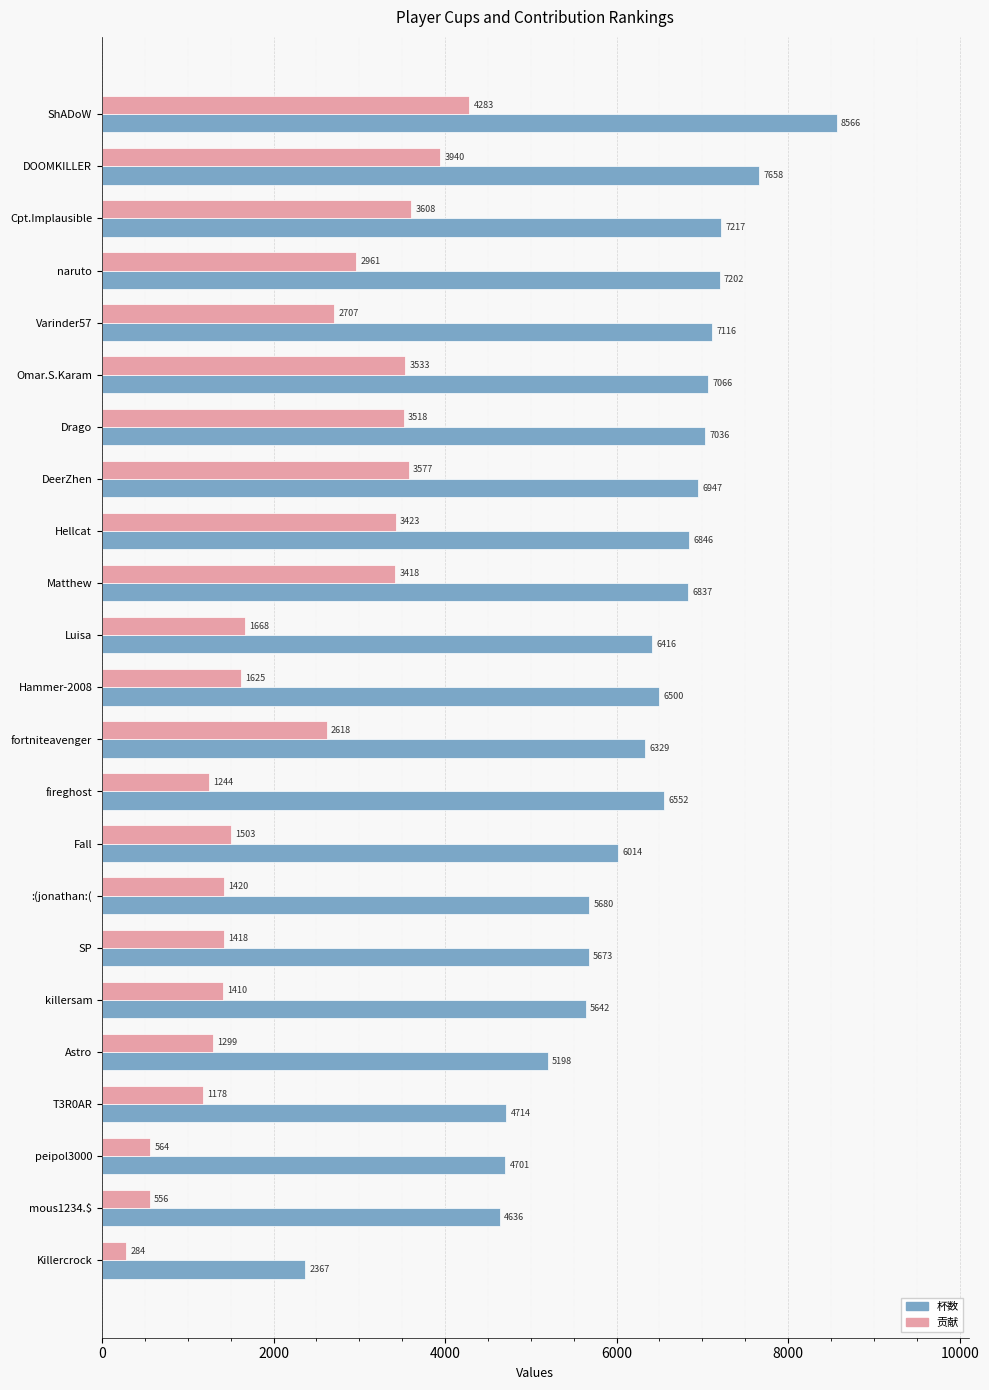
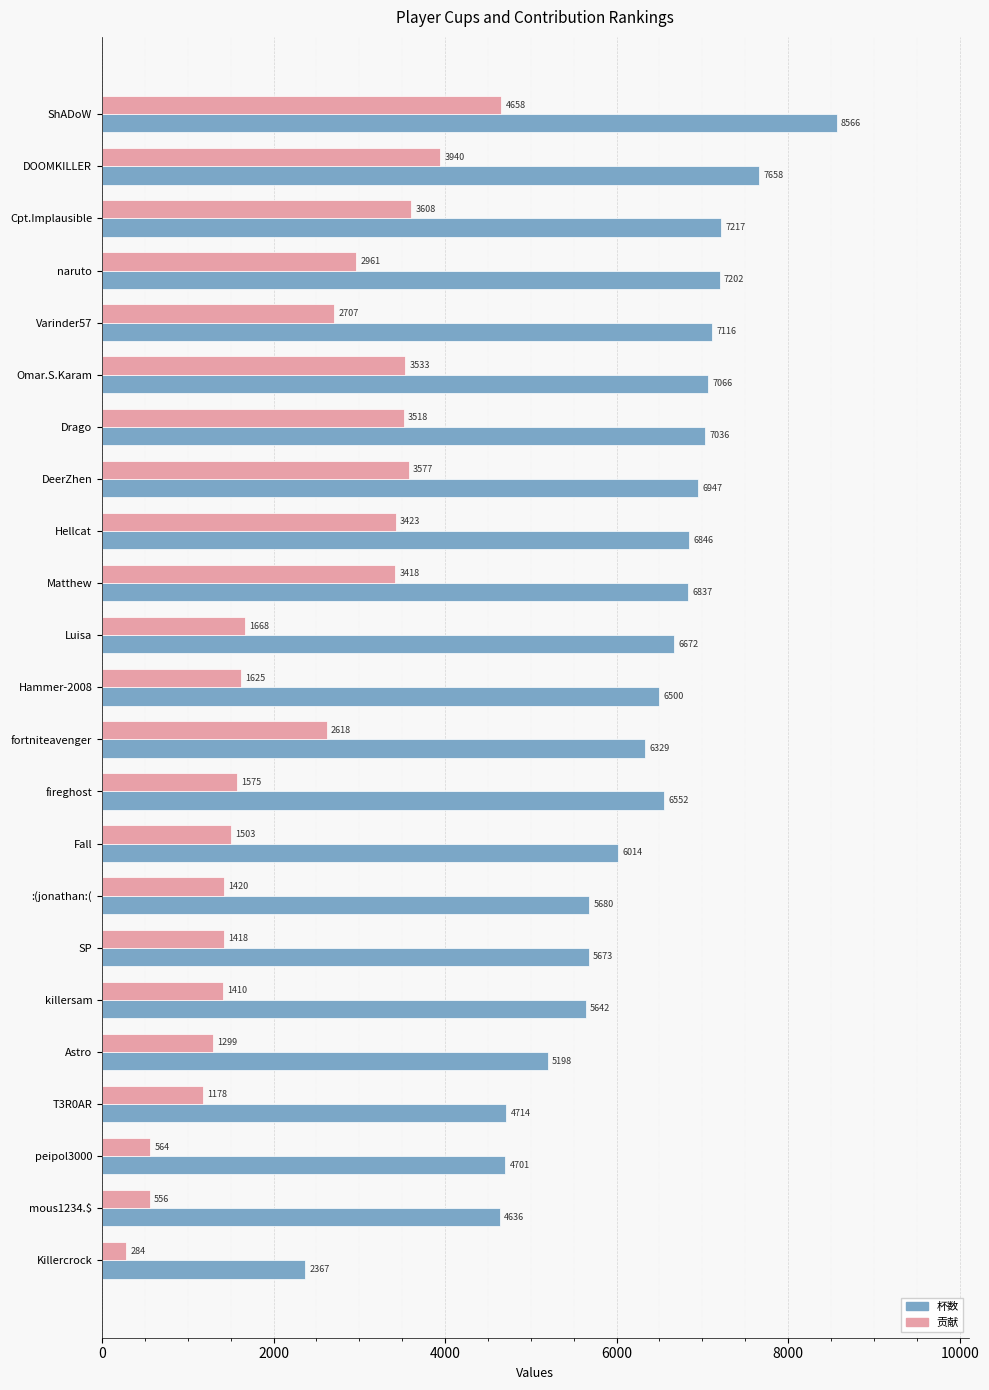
贡献, ShADoW: 4283 -> 4658
杯数, Luisa: 6416 -> 6672
贡献, fireghost: 1244 -> 1575
